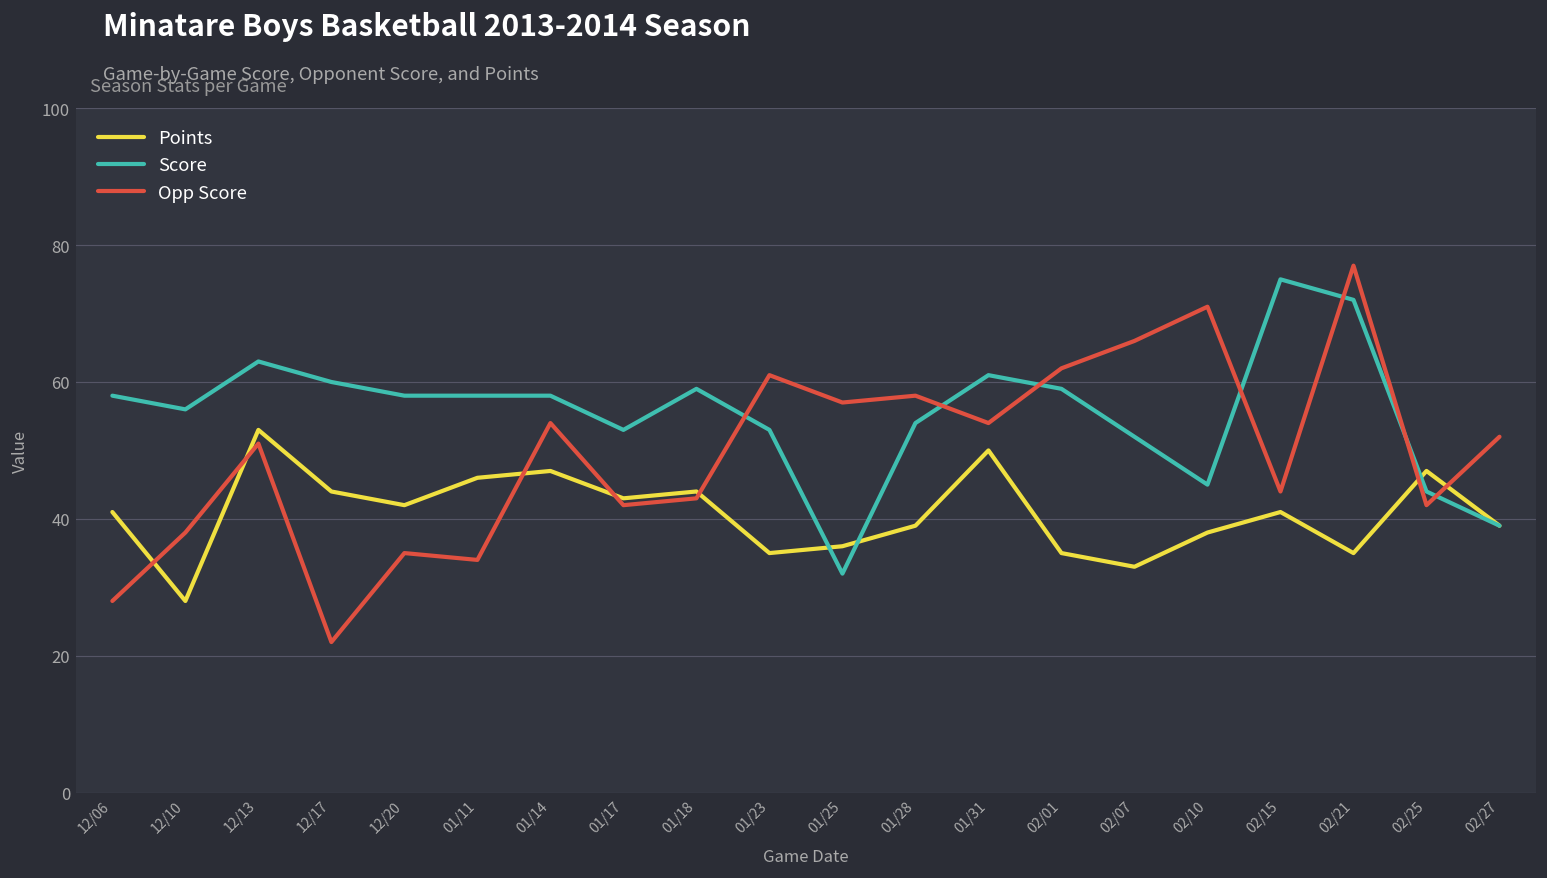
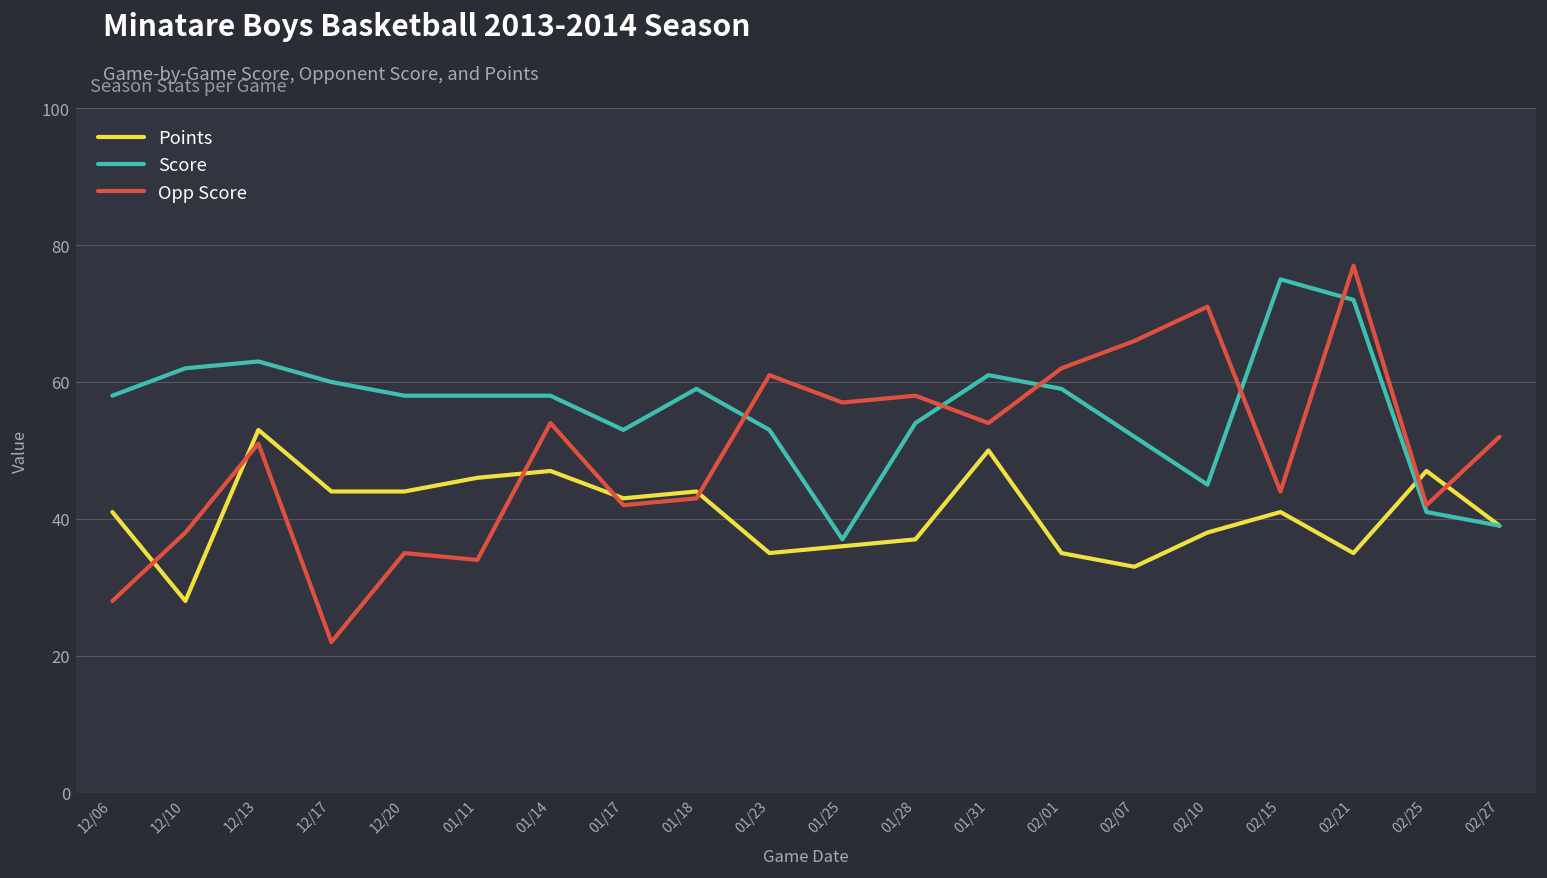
Score, 12/10: 56 -> 62
Points, 12/20: 42 -> 44
Score, 01/25: 32 -> 37
Points, 01/28: 39 -> 37
Score, 02/25: 44 -> 41
